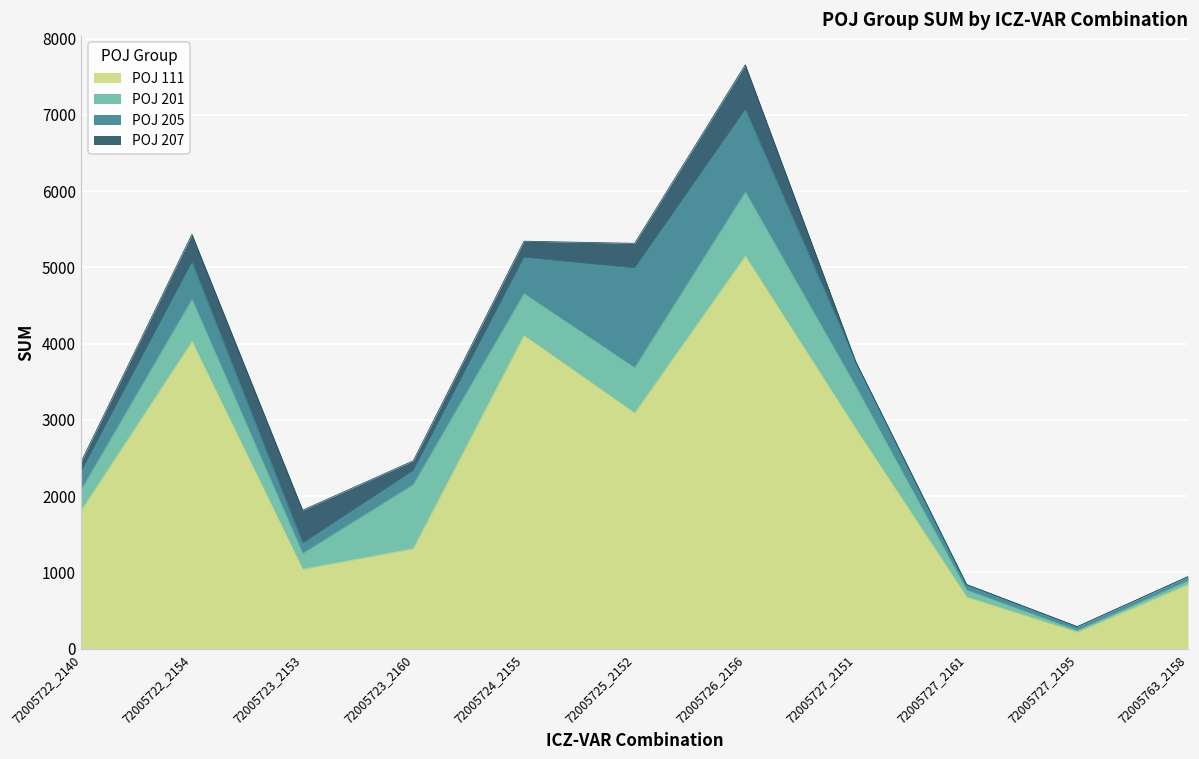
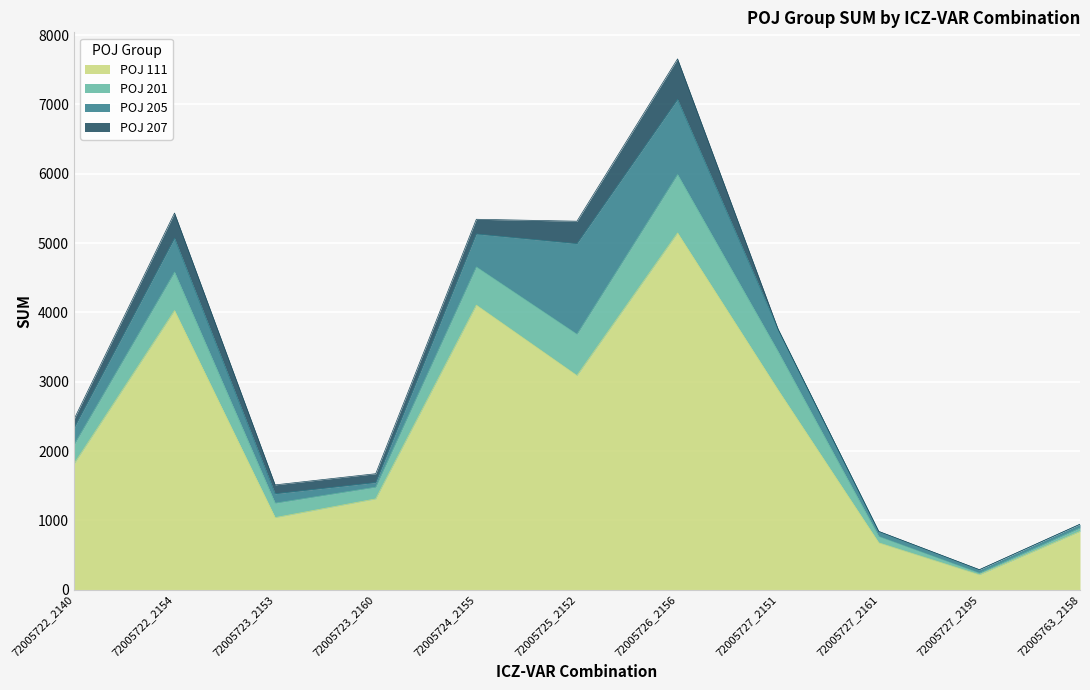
POJ 207, 72005723_2153: 400 -> 100
POJ 201, 72005723_2160: 800 -> 200
POJ 205, 72005723_2160: 200 -> 100
